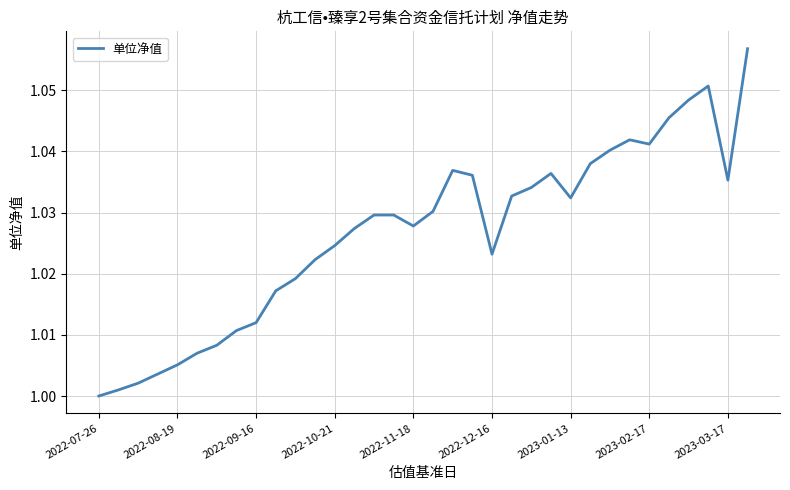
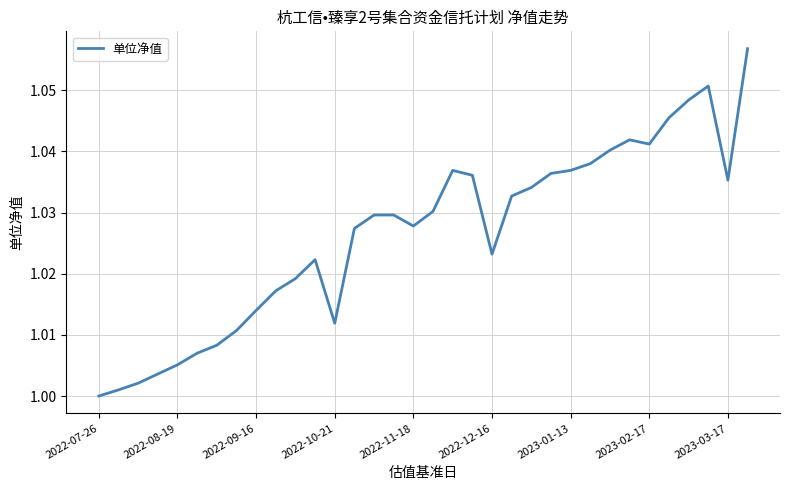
2022-09-16: 1.012 -> 1.014
2022-10-21: 1.025 -> 1.012
2023-01-13: 1.032 -> 1.037
